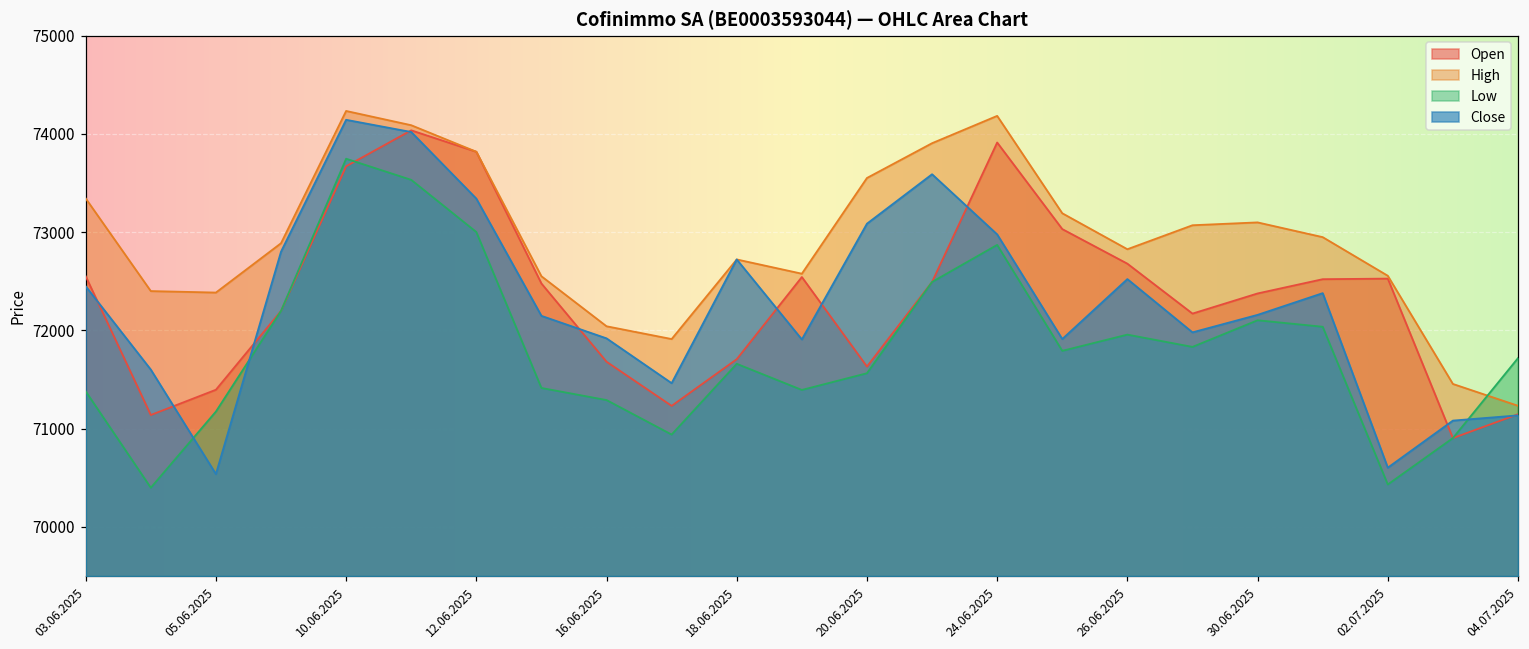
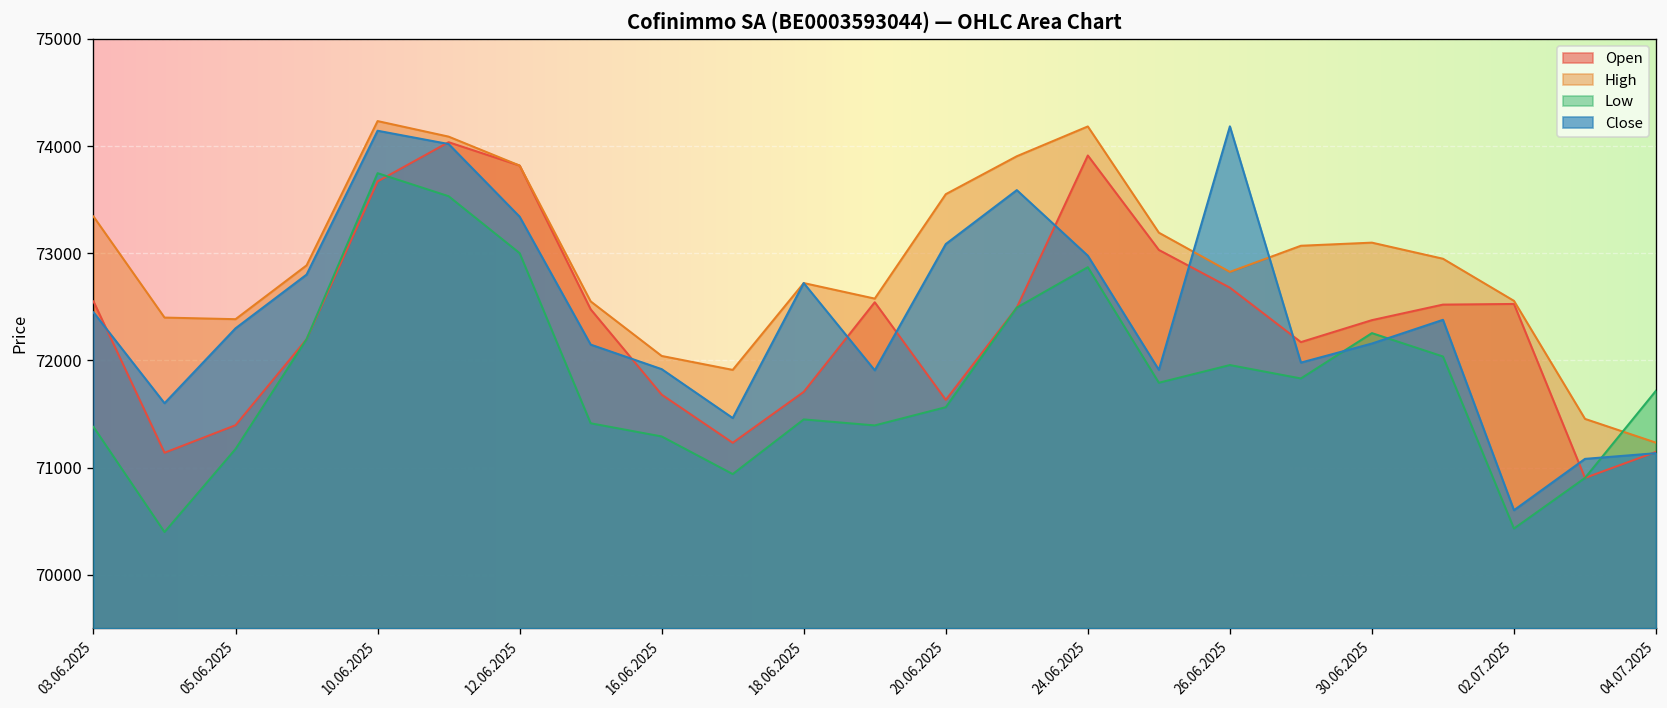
Close, 05.06.2025: 70500 -> 72300
Low, 18.06.2025: 71700 -> 71500
Close, 26.06.2025: 72500 -> 74200
Low, 30.06.2025: 72100 -> 72300
